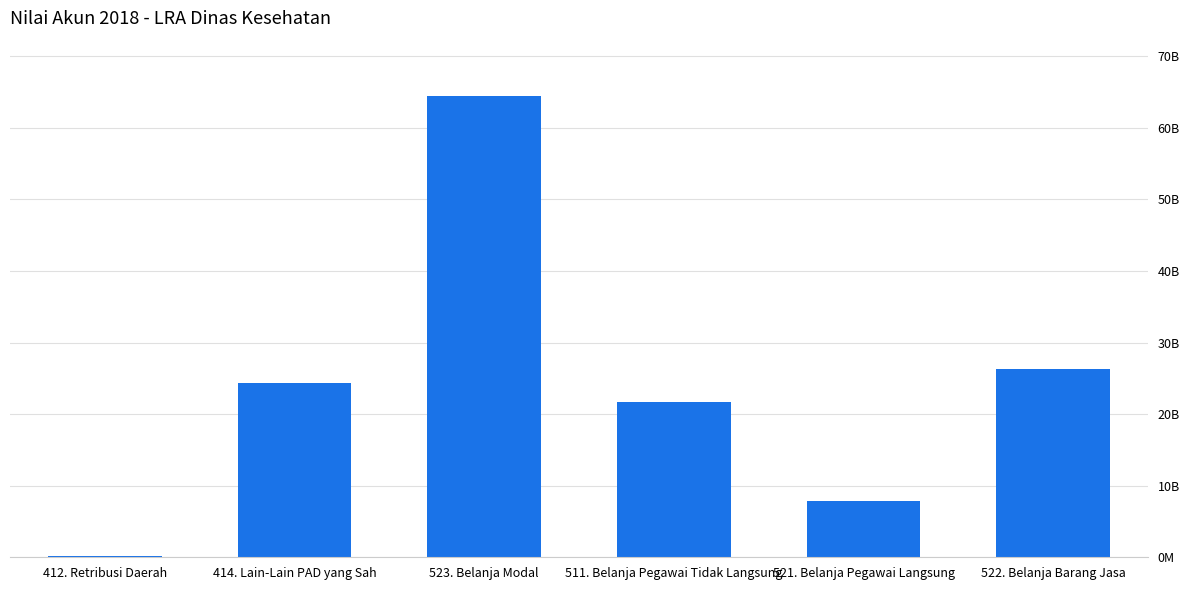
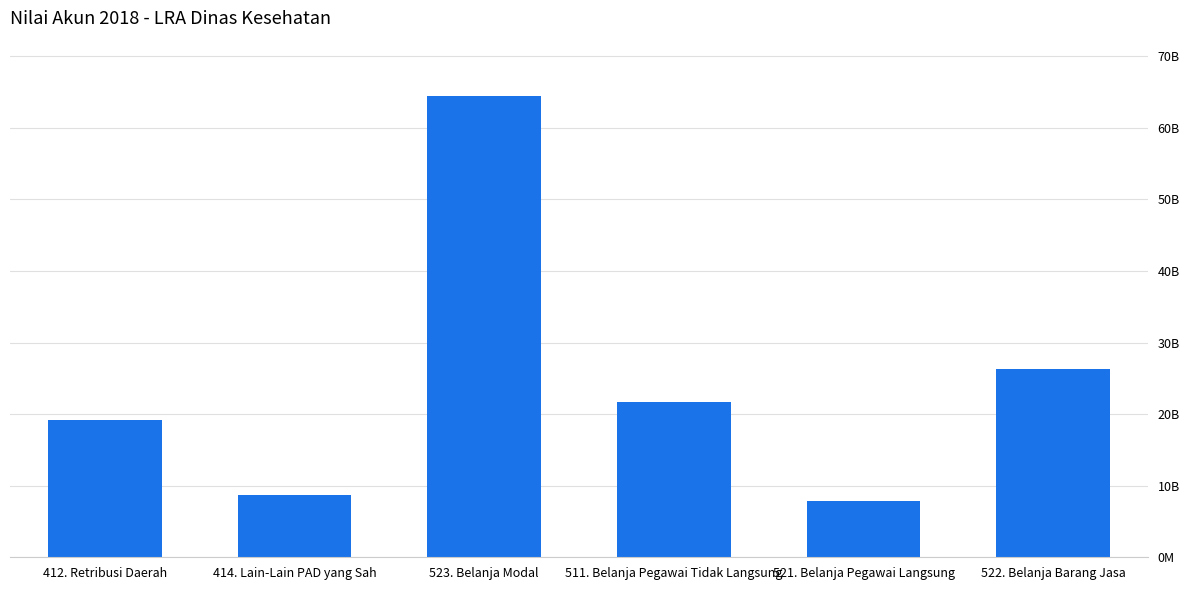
412. Retribusi Daerah: 0 -> 19000000000
414. Lain-Lain PAD yang Sah: 24000000000 -> 9000000000
